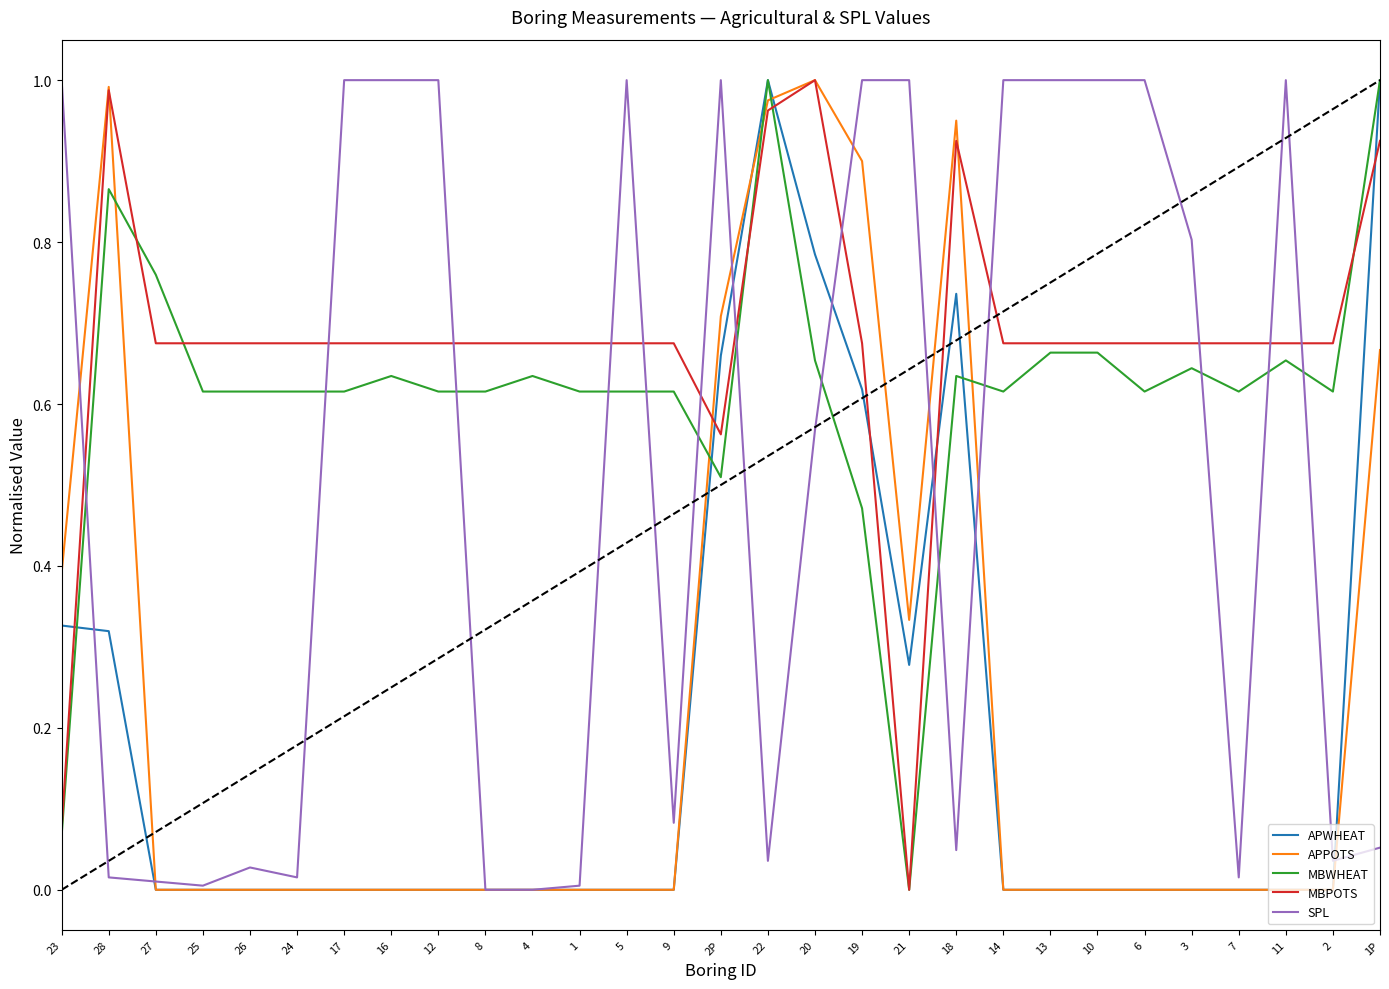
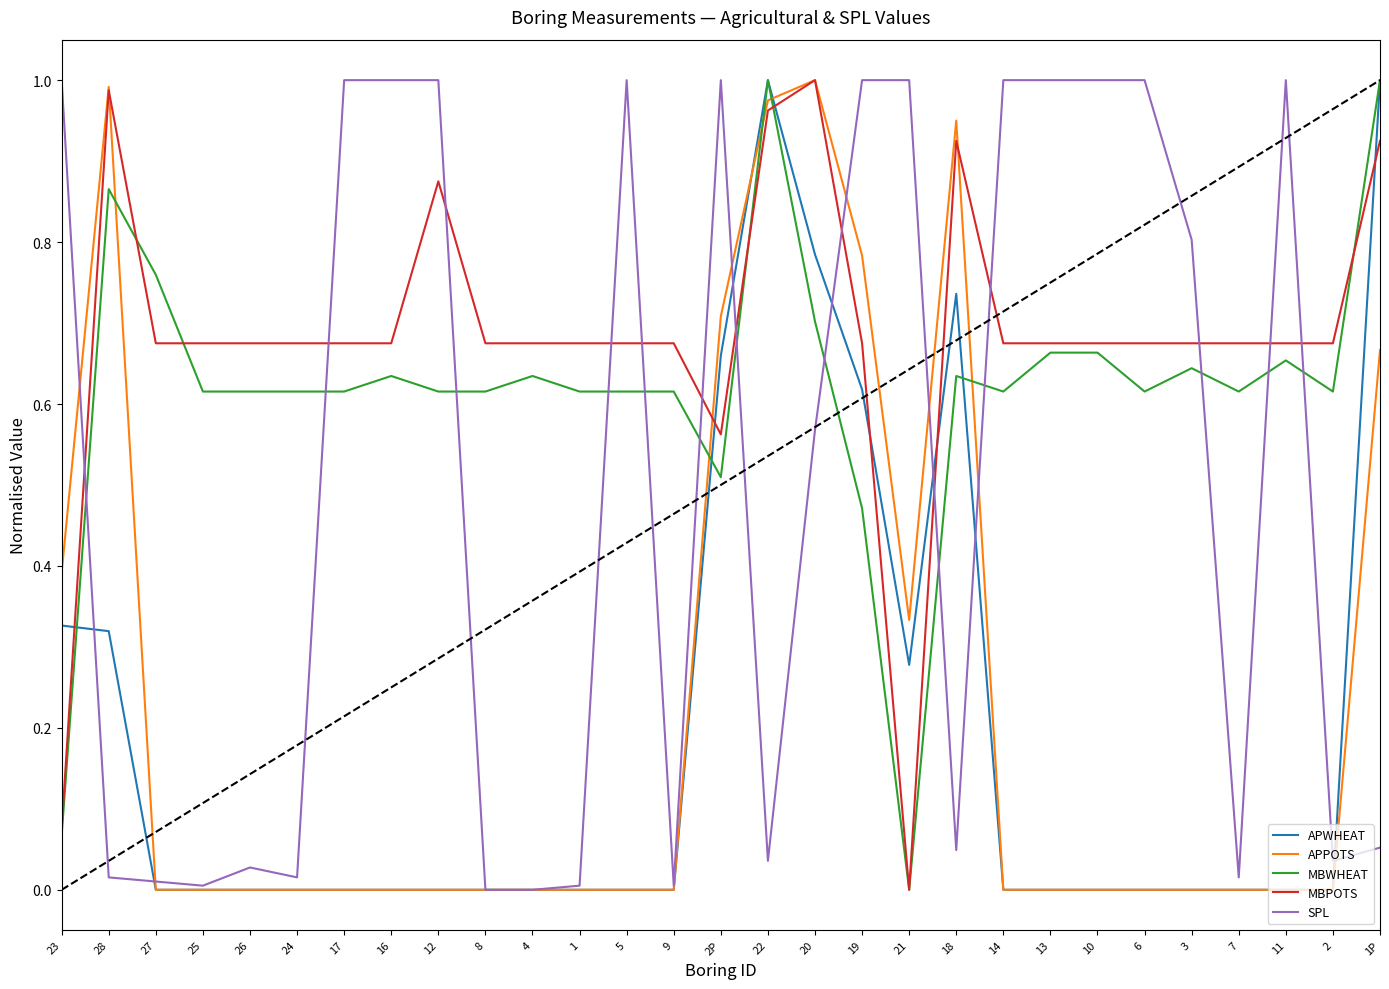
MBPOTS, 12: 0.68 -> 0.88
SPL, 9: 0.08 -> 0.01
MBWHEAT, 20: 0.65 -> 0.70
APPOTS, 19: 0.90 -> 0.78
